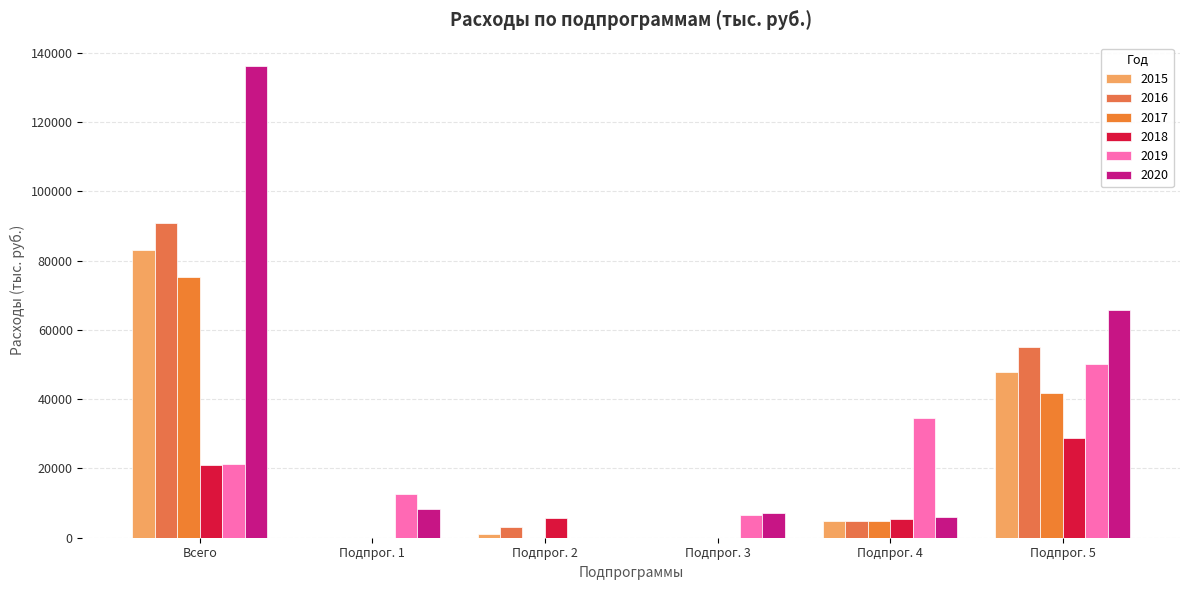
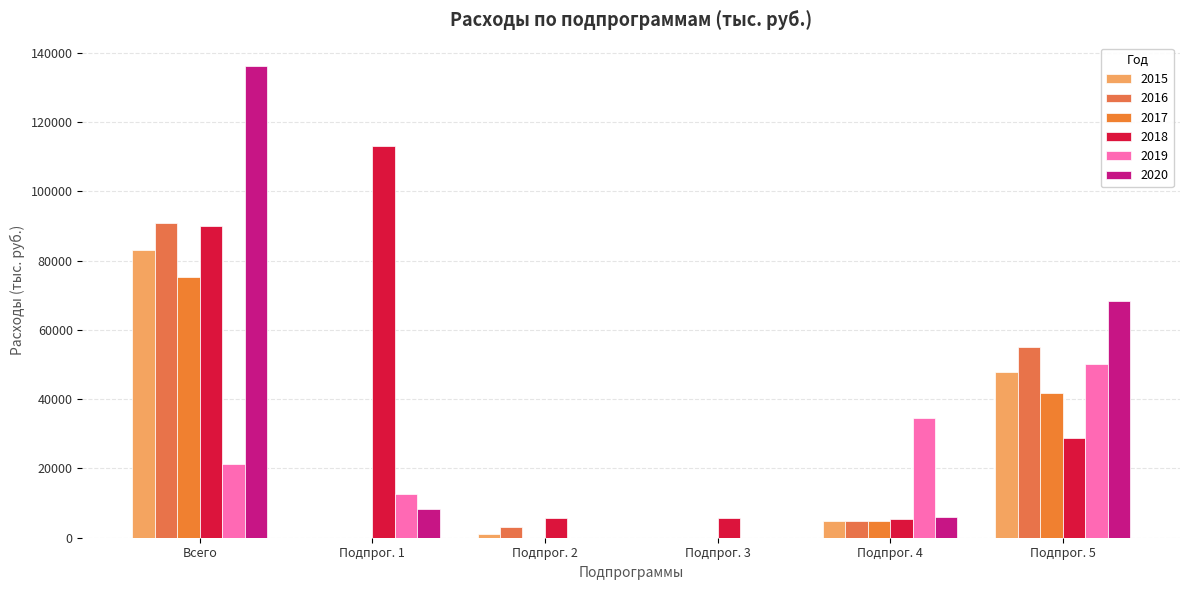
2018, Всего: 21000 -> 90000
2018, Подпрог. 1: 0 -> 113000
2018, Подпрог. 3: 0 -> 6000
2019, Подпрог. 3: 6000 -> 0
2020, Подпрог. 3: 7000 -> 0
2020, Подпрог. 5: 66000 -> 68000
